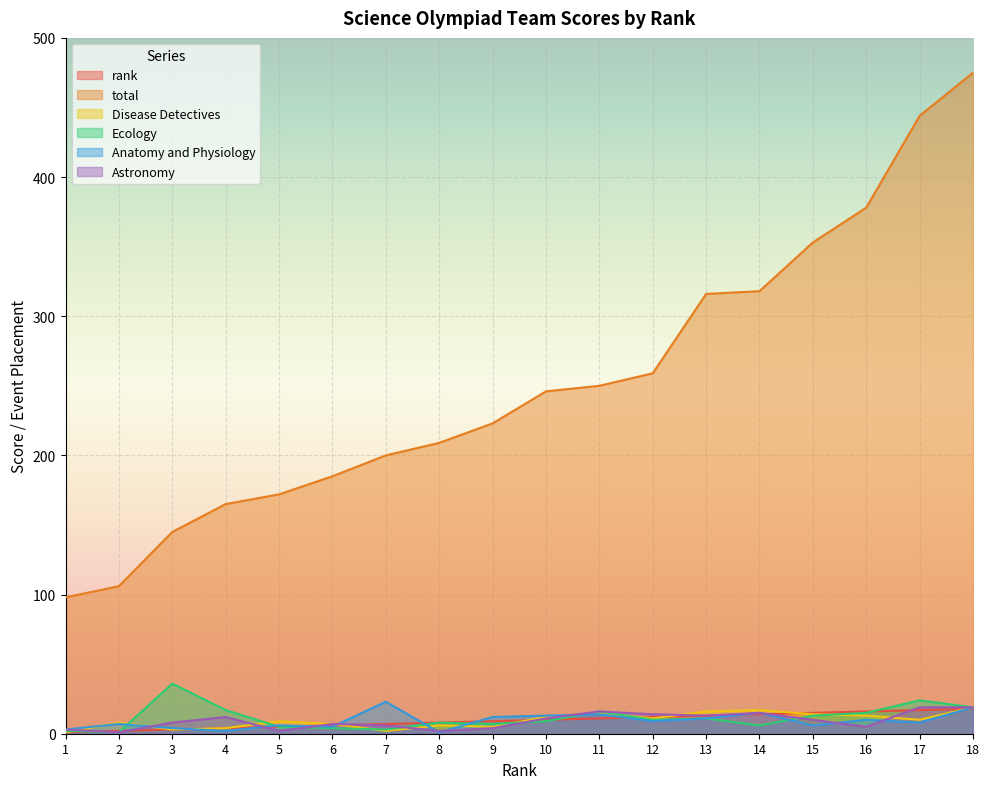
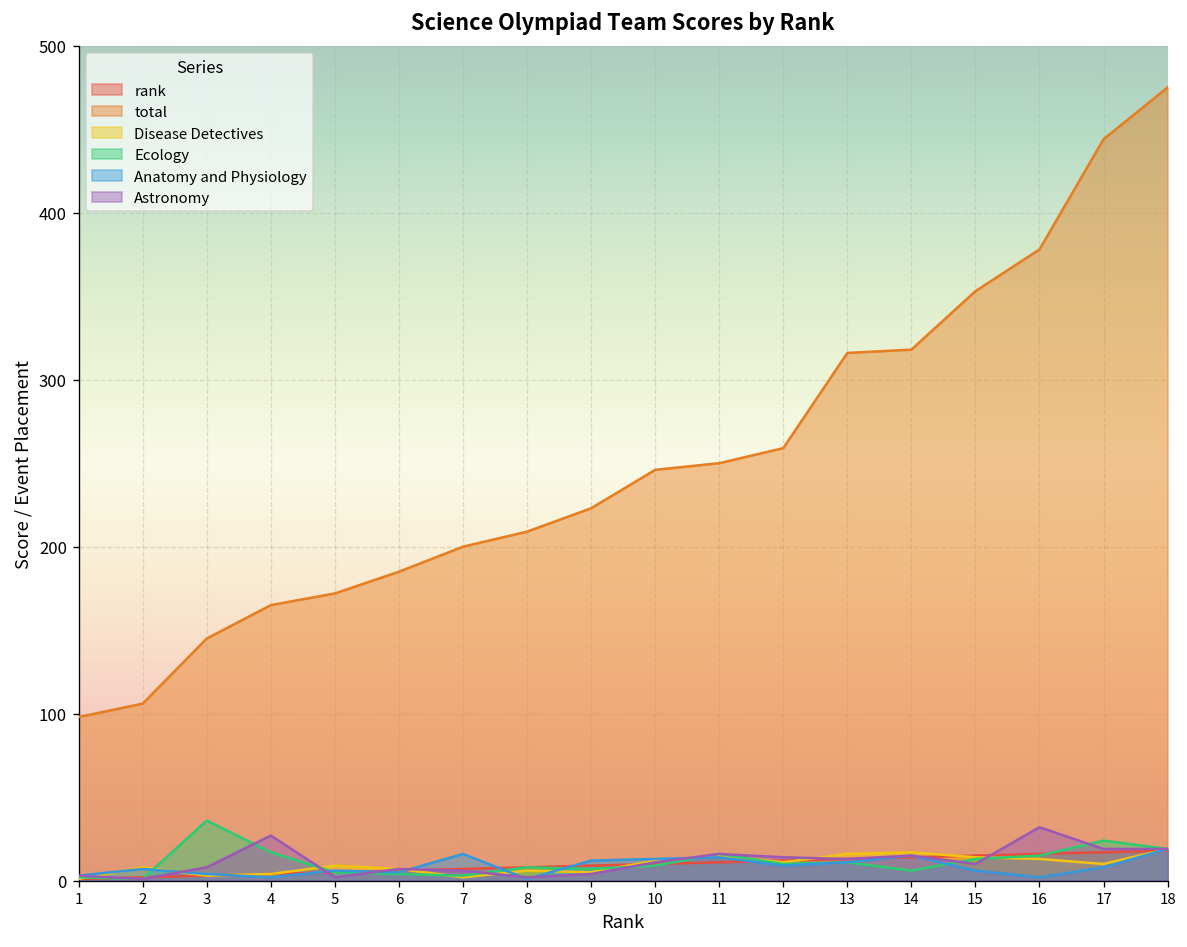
Astronomy, 4: 12 -> 27
Anatomy and Physiology, 7: 23 -> 16
Anatomy and Physiology, 16: 10 -> 2
Astronomy, 16: 5 -> 32
